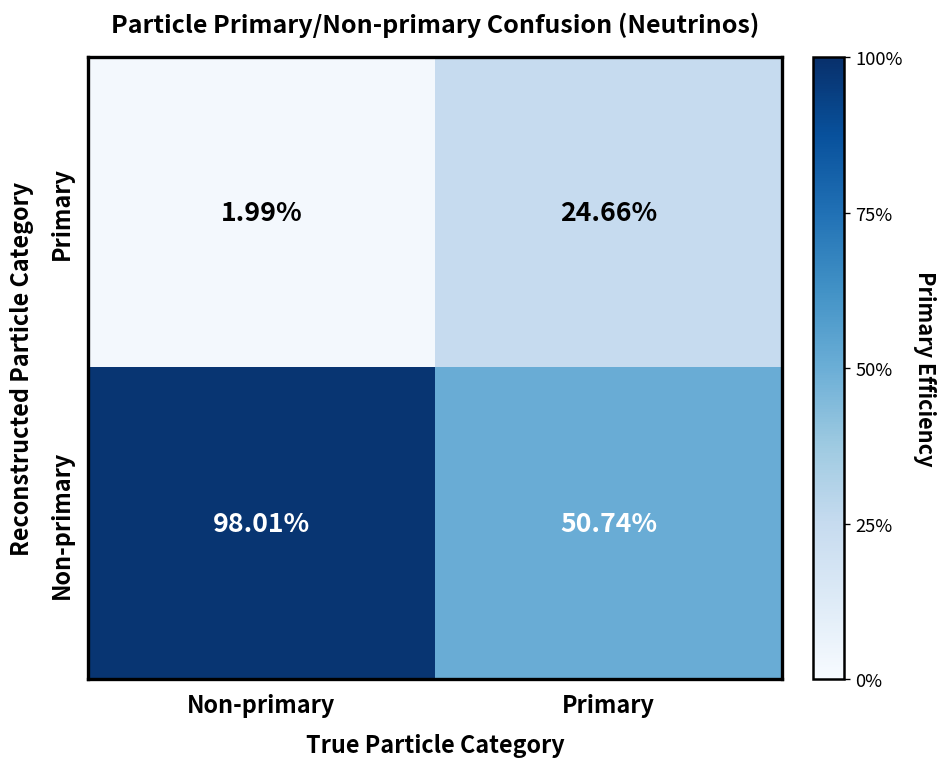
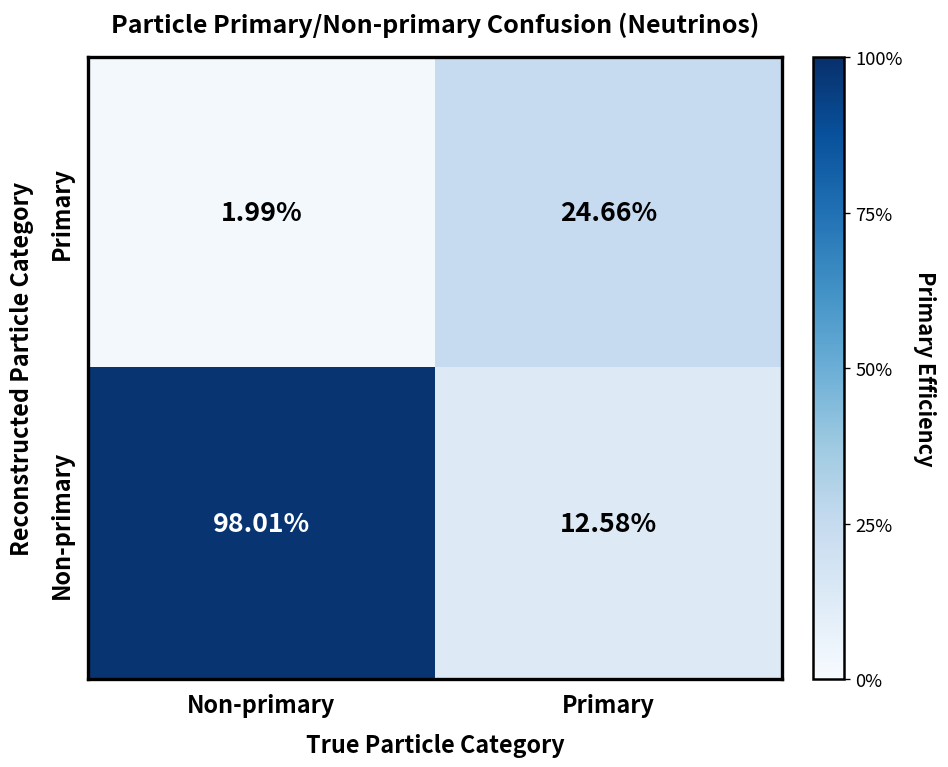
Non-primary, Primary: 50.74% -> 12.58%
